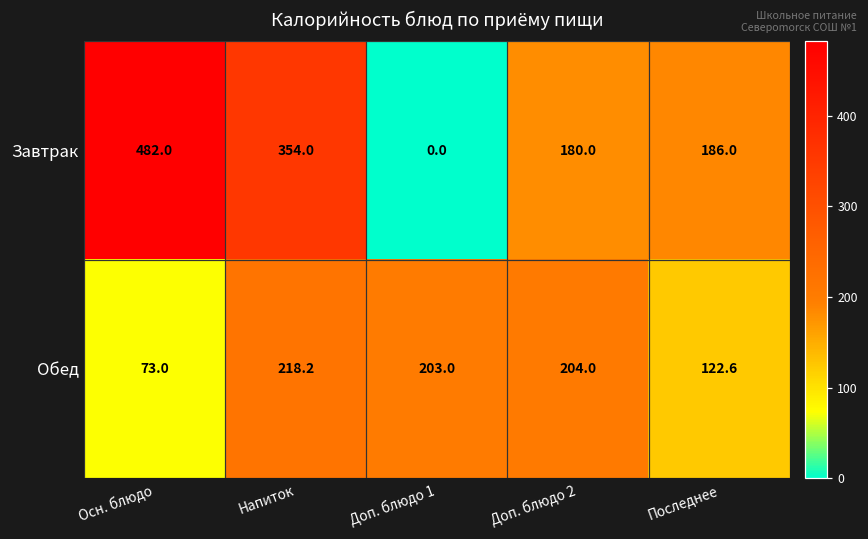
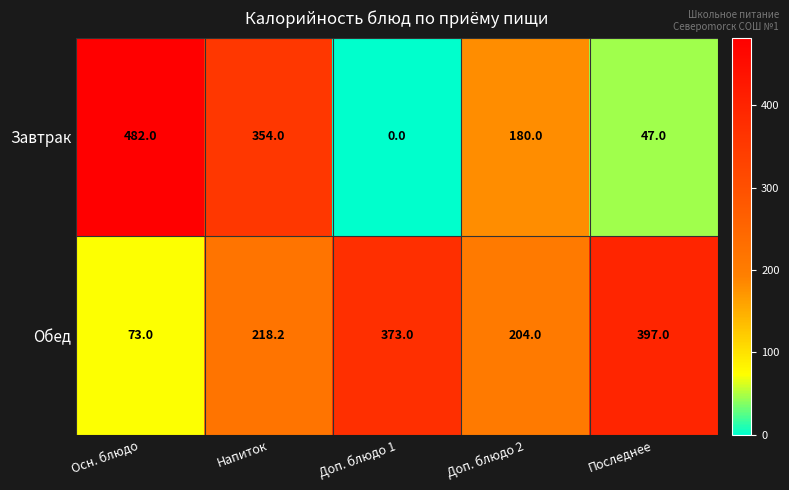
Завтрак, Последнее: 186.0 -> 47.0
Обед, Доп. блюдо 1: 203.0 -> 373.0
Обед, Последнее: 122.6 -> 397.0
